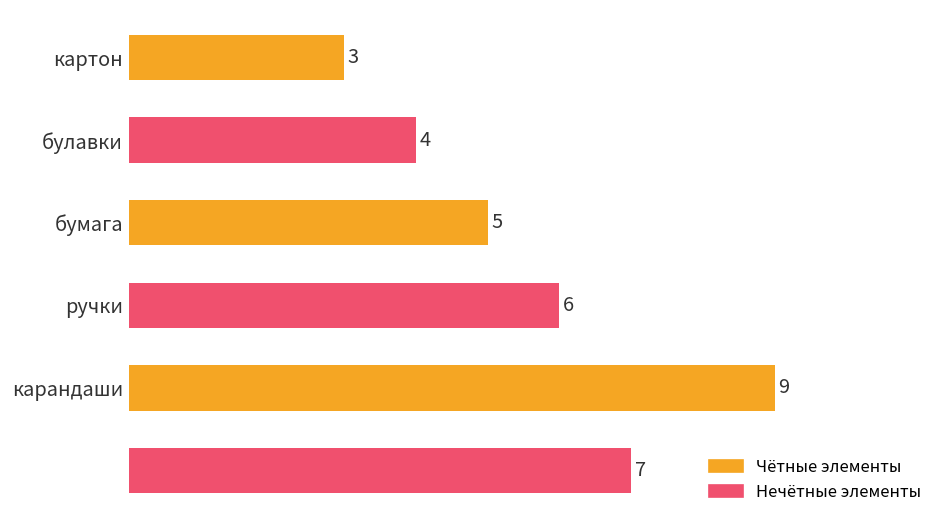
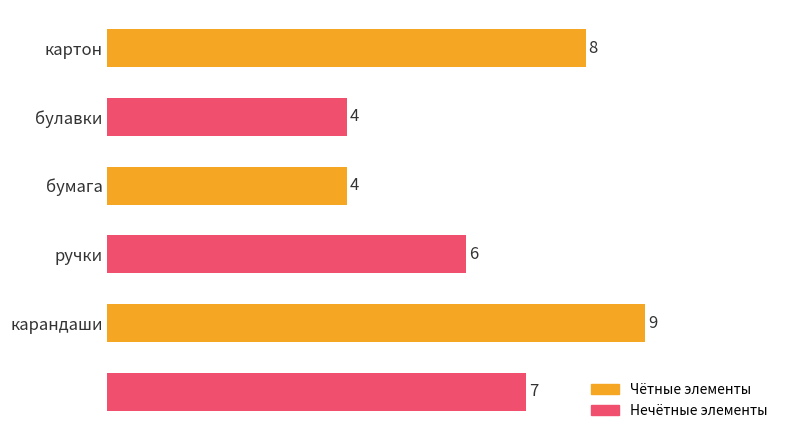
картон: 3 -> 8
бумага: 5 -> 4
